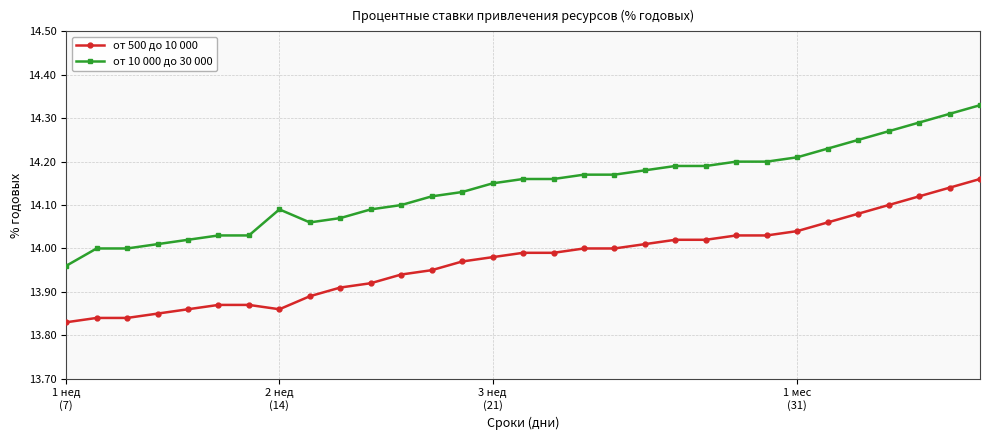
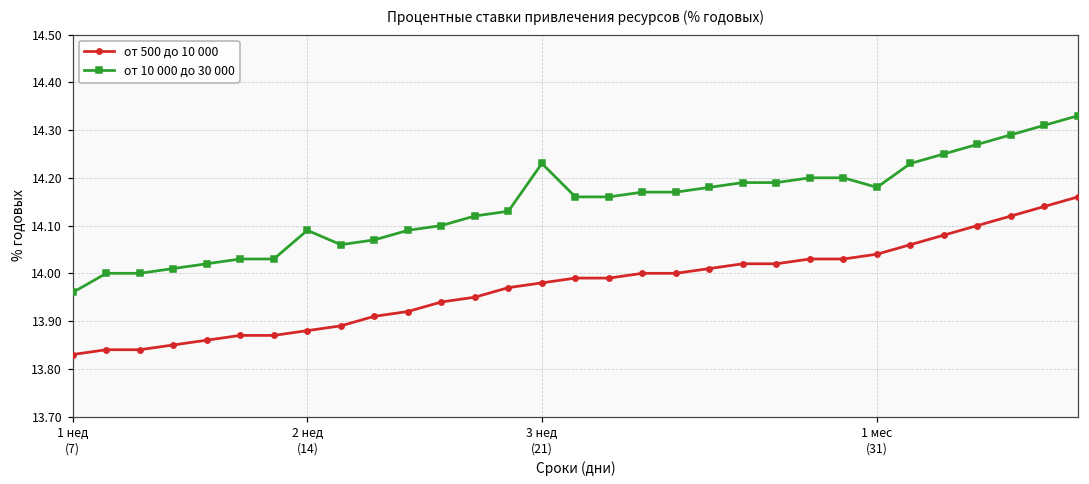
от 500 до 10 000, 2 нед (14): 13.86 -> 13.88
от 10 000 до 30 000, 3 нед (21): 14.15 -> 14.23
от 10 000 до 30 000, 1 мес (31): 14.21 -> 14.18
